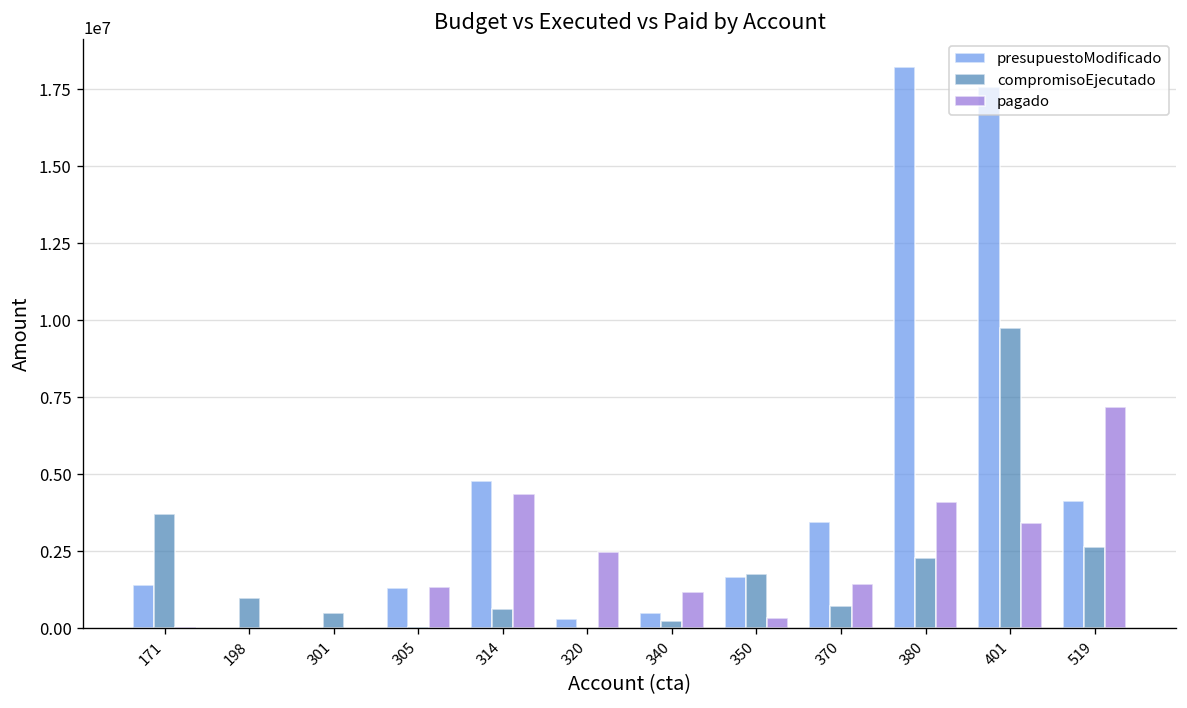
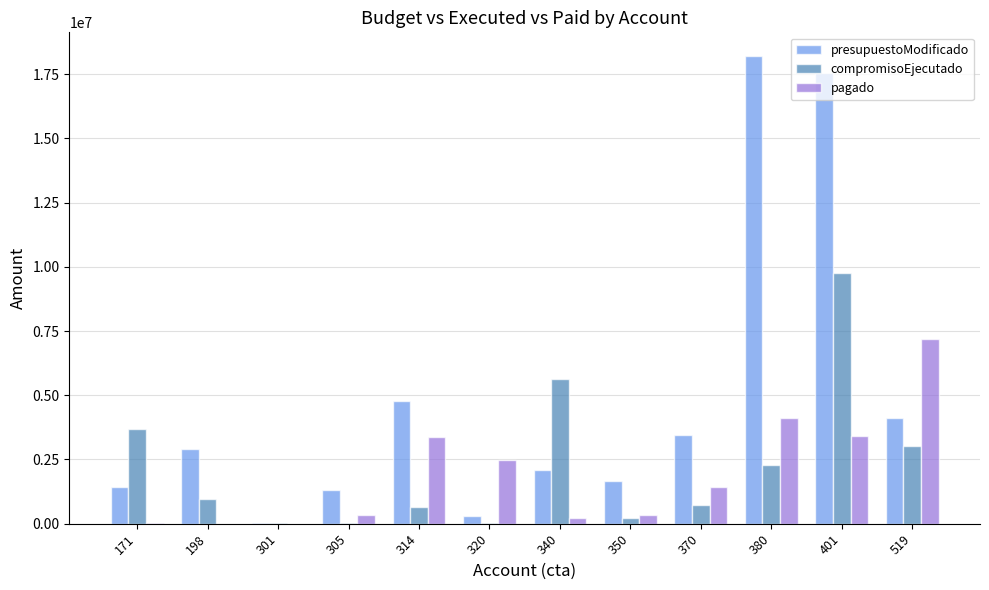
presupuestoModificado, 198: 0 -> 2900000
compromisoEjecutado, 301: 500000 -> 0
pagado, 305: 1400000 -> 400000
pagado, 314: 4300000 -> 3400000
presupuestoModificado, 340: 500000 -> 2100000
compromisoEjecutado, 340: 200000 -> 5700000
pagado, 340: 1200000 -> 200000
compromisoEjecutado, 350: 1800000 -> 200000
compromisoEjecutado, 519: 2700000 -> 3000000
